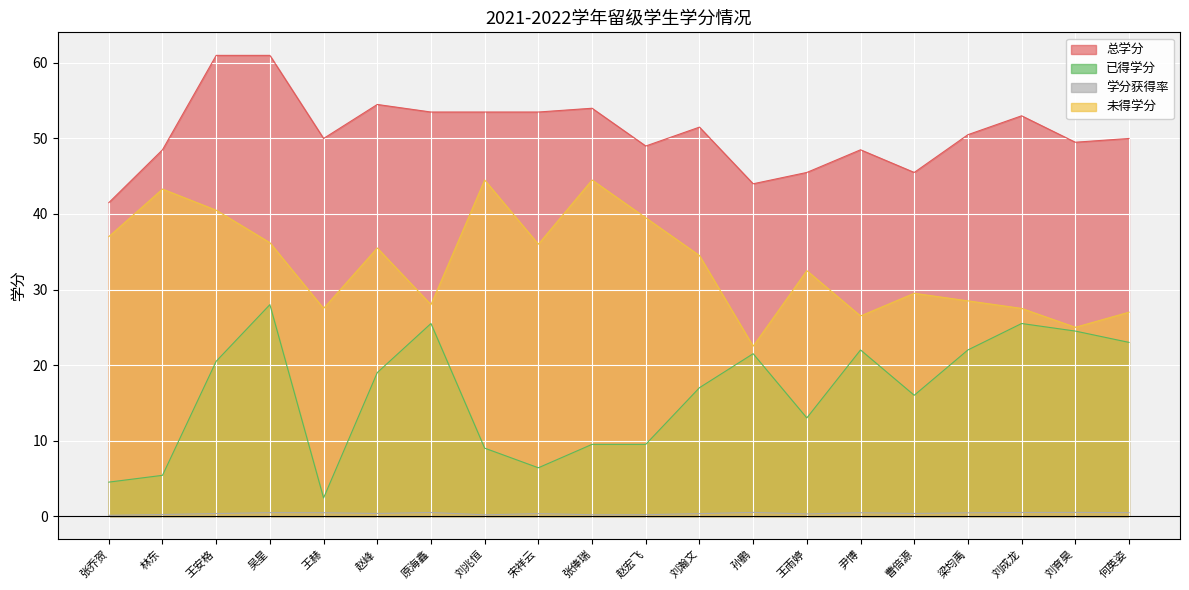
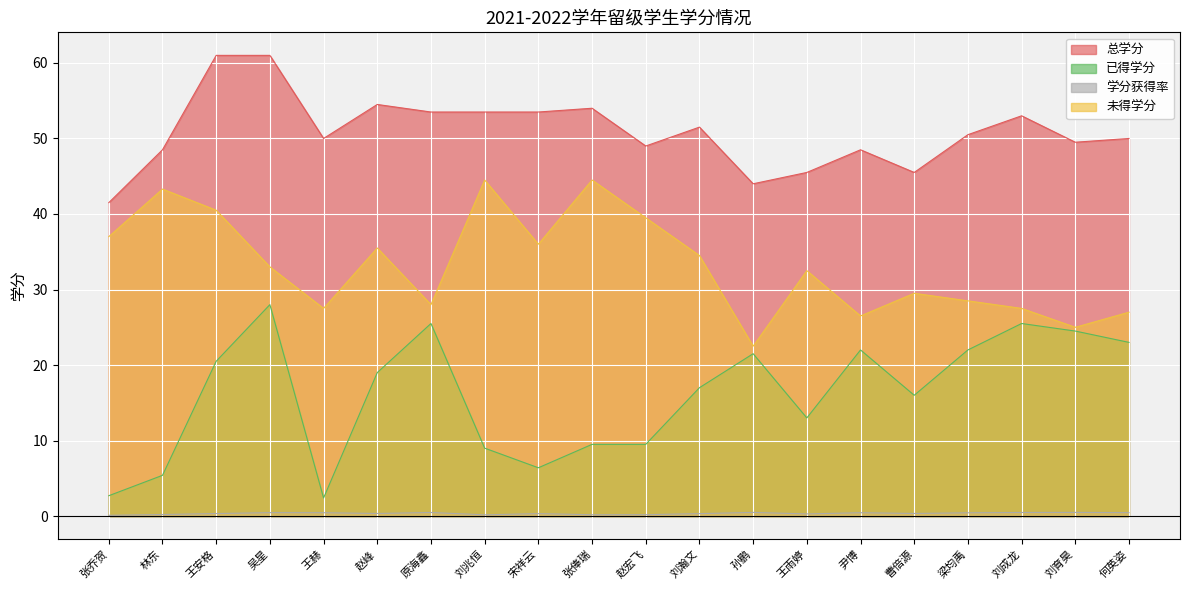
已得学分, 张乔贺: 5 -> 3
未得学分, 吴星: 36 -> 33
